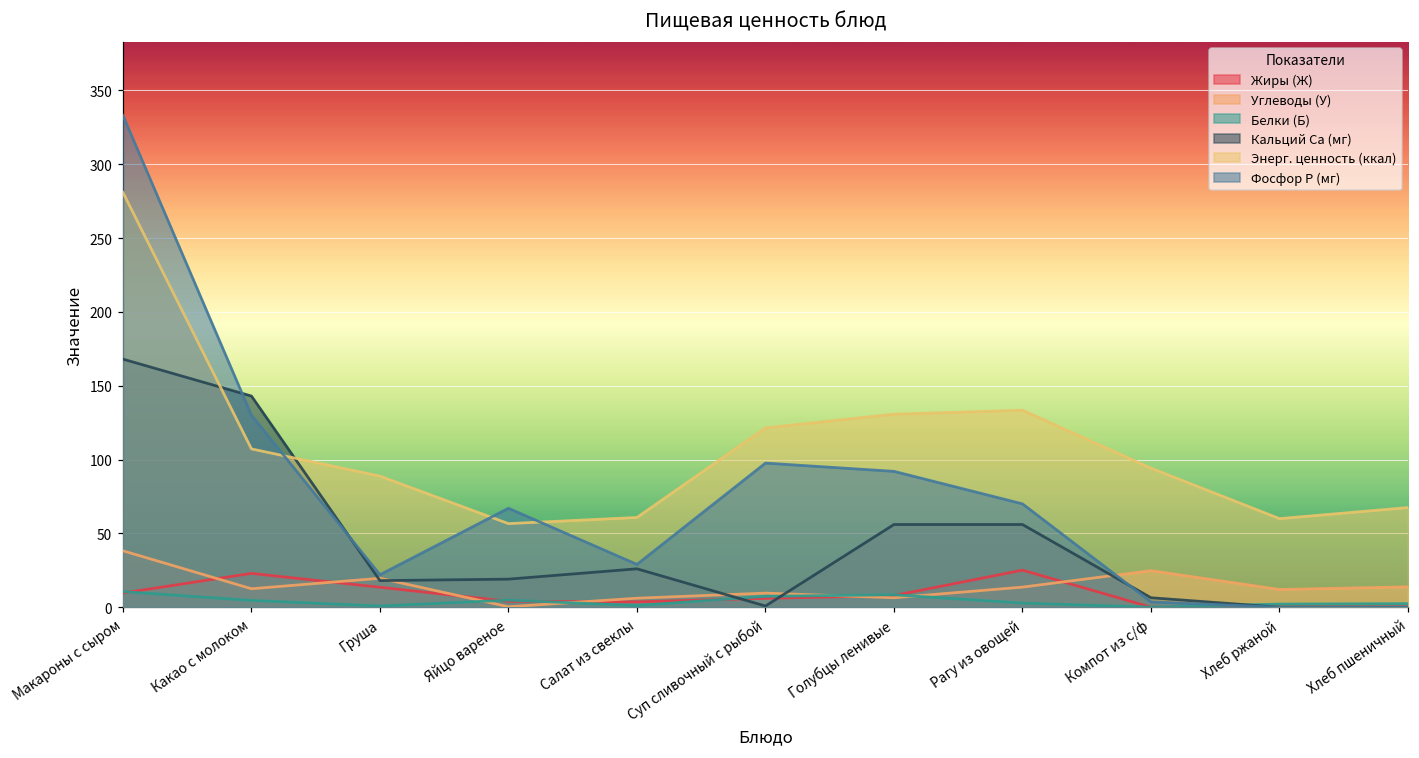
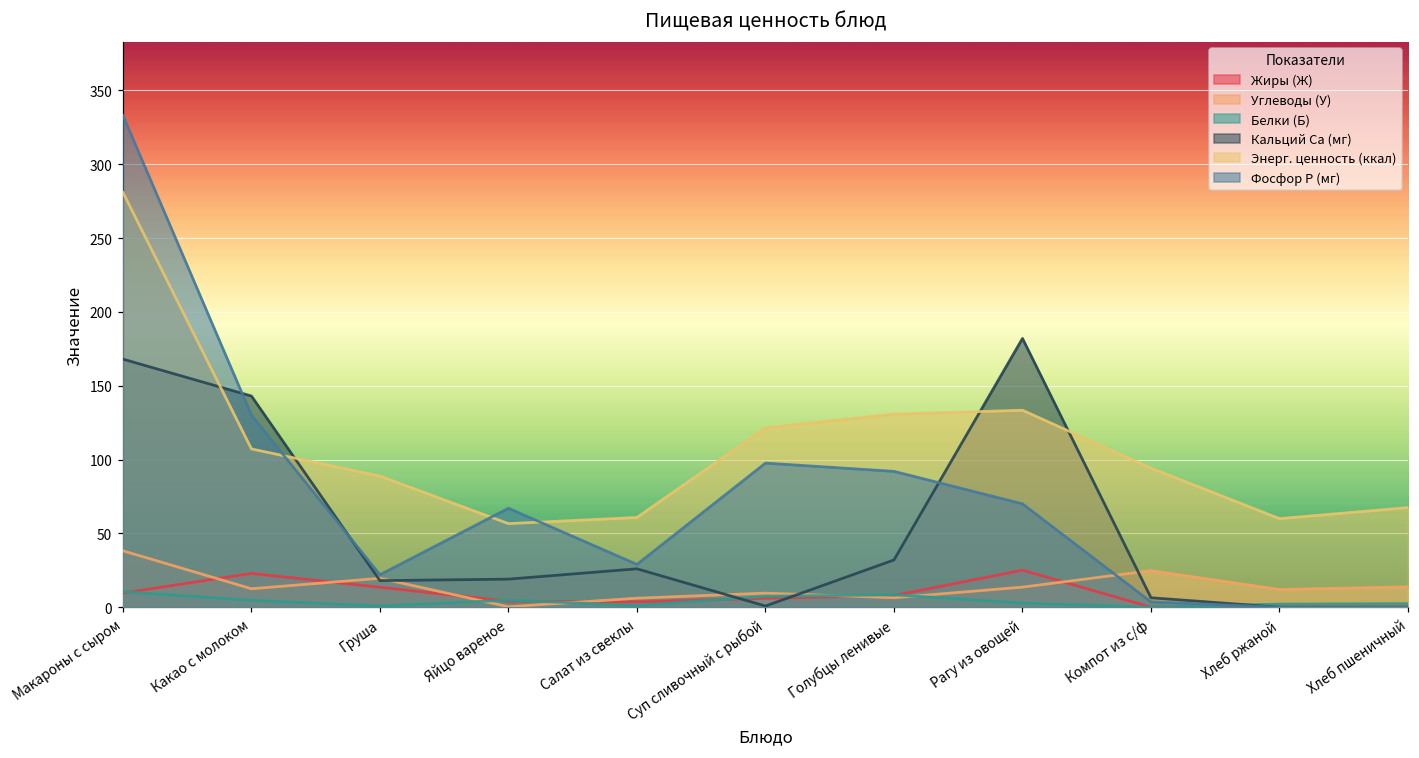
Кальций Ca (мг), Голубцы ленивые: 56 -> 32
Кальций Ca (мг), Рагу из овощей: 56 -> 182
